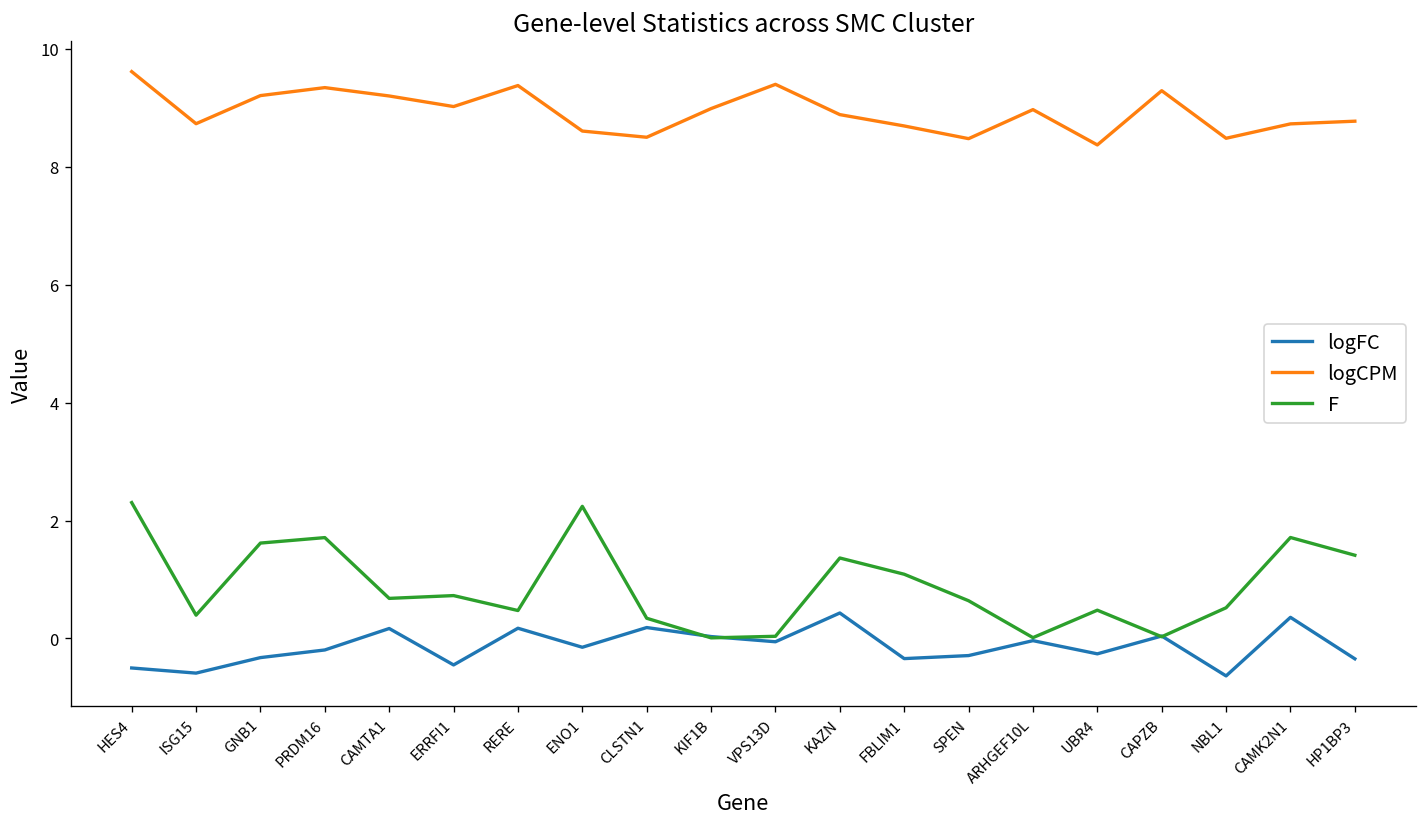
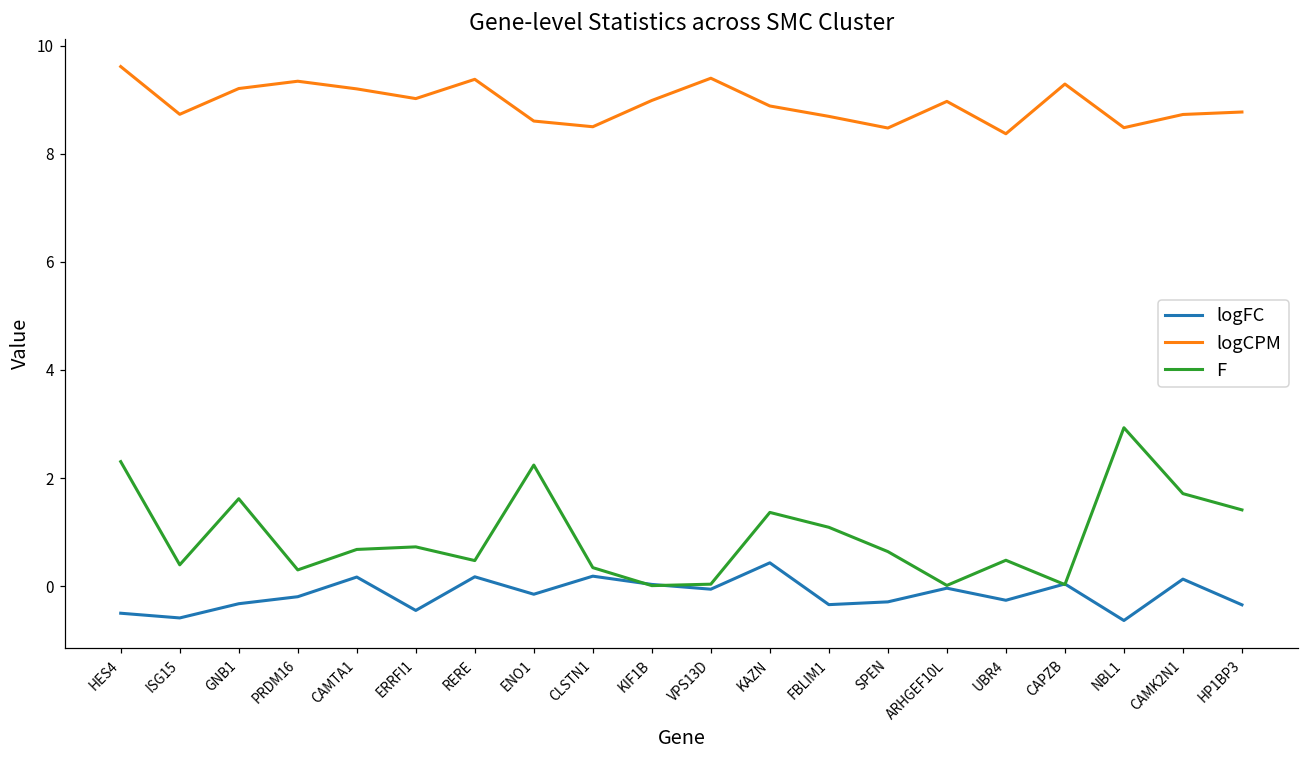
F, PRDM16: 1.7 -> 0.3
F, NBL1: 0.5 -> 2.9
logFC, CAMK2N1: 0.4 -> 0.1
